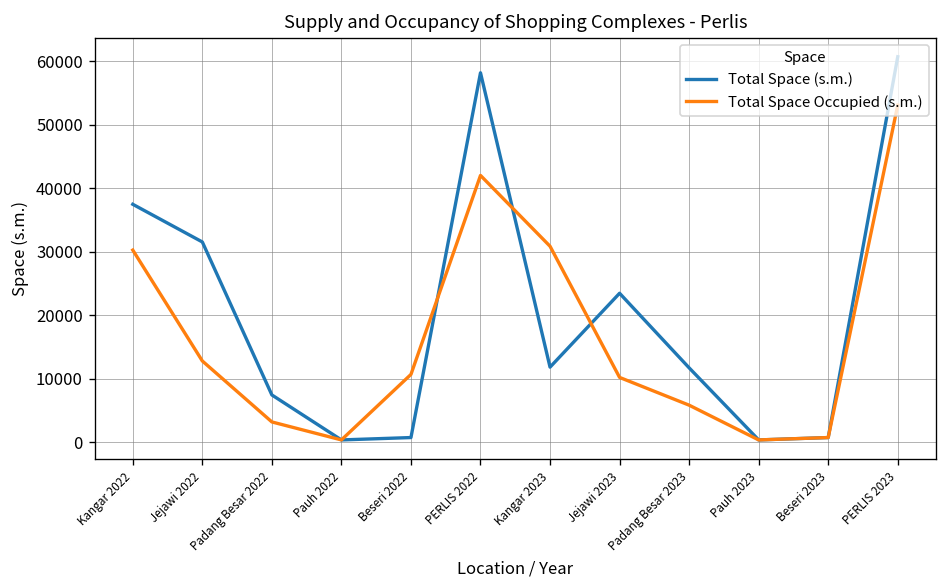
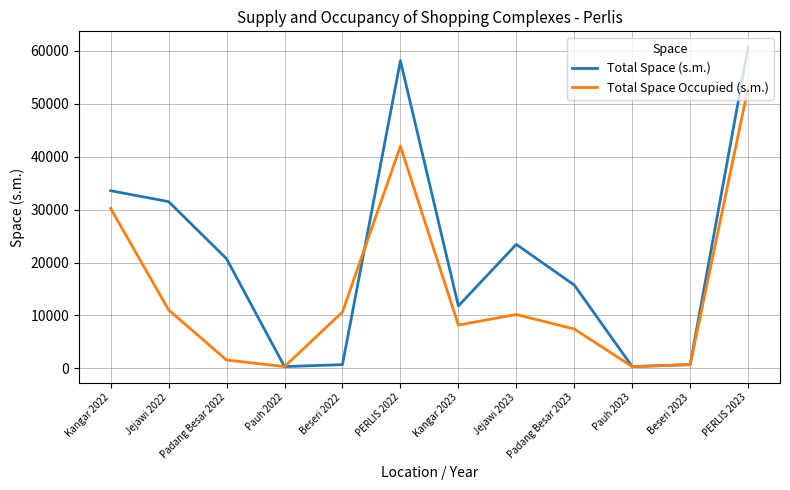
Total Space (s.m.), Kangar 2022: 37000 -> 34000
Total Space Occupied (s.m.), Jejawi 2022: 13000 -> 11000
Total Space (s.m.), Padang Besar 2022: 7000 -> 21000
Total Space Occupied (s.m.), Padang Besar 2022: 3000 -> 2000
Total Space Occupied (s.m.), Kangar 2023: 31000 -> 8000
Total Space (s.m.), Padang Besar 2023: 12000 -> 16000
Total Space Occupied (s.m.), Padang Besar 2023: 6000 -> 7000
